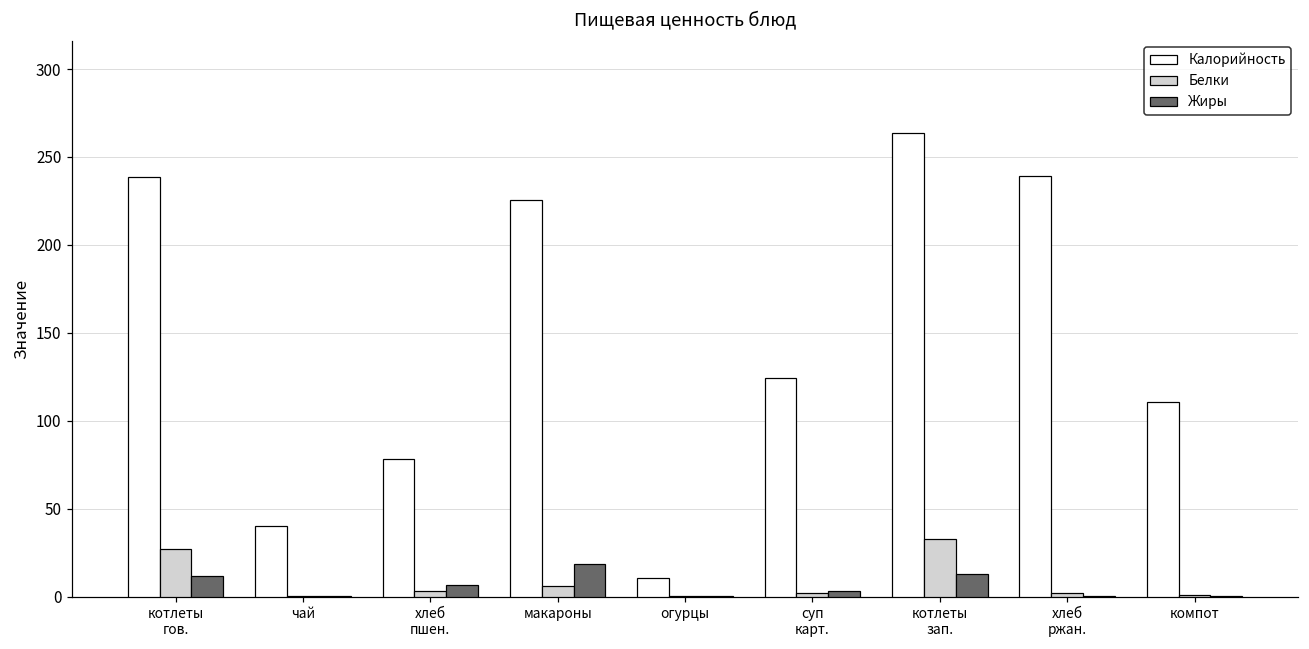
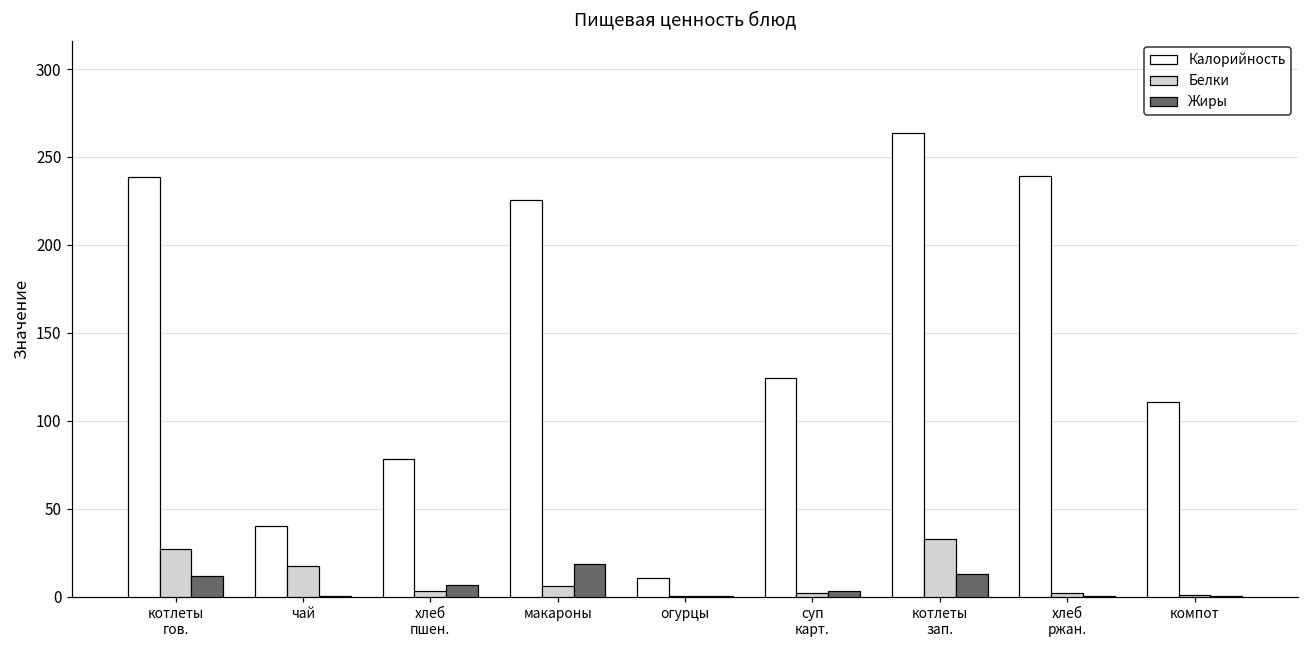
Белки, чай: 0 -> 18
